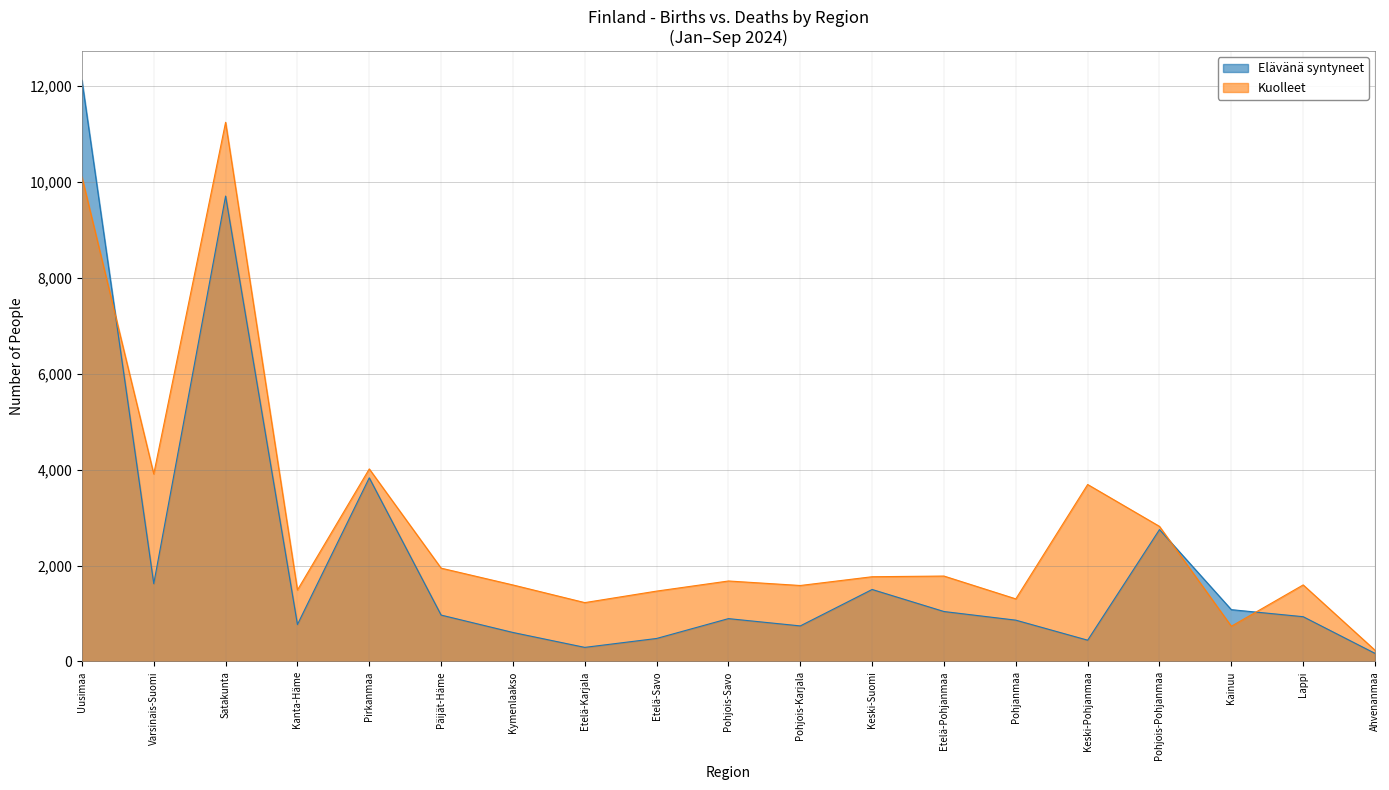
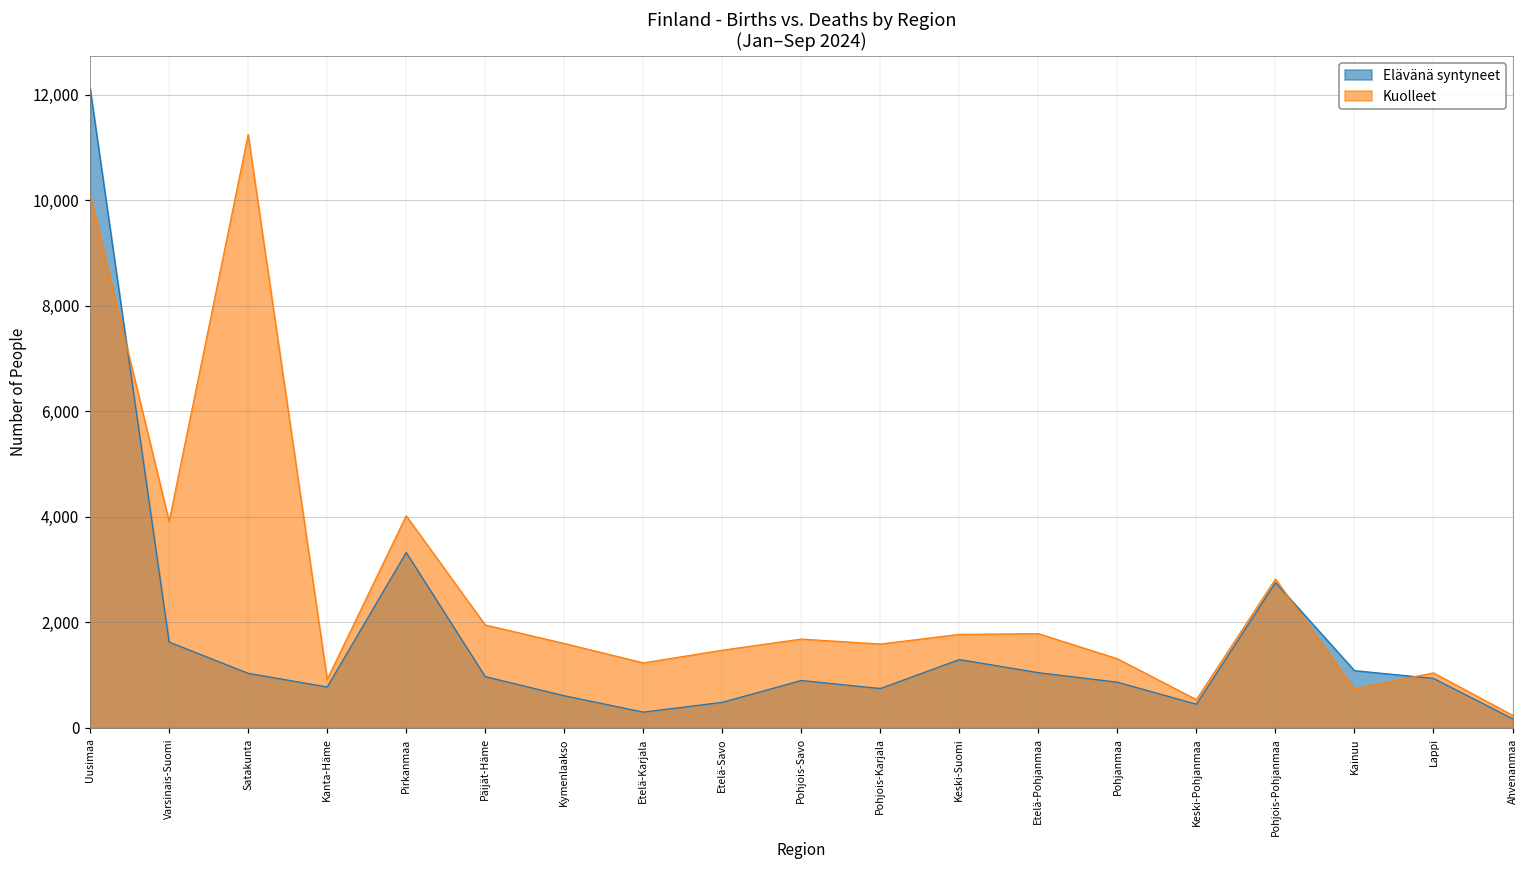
Elävänä syntyneet, Satakunta: 9,700 -> 1,000
Kuolleet, Kanta-Häme: 1,500 -> 900
Elävänä syntyneet, Pirkanmaa: 3,800 -> 3,300
Elävänä syntyneet, Keski-Suomi: 1,500 -> 1,300
Kuolleet, Keski-Pohjanmaa: 3,700 -> 500
Kuolleet, Lappi: 1,600 -> 1,000
